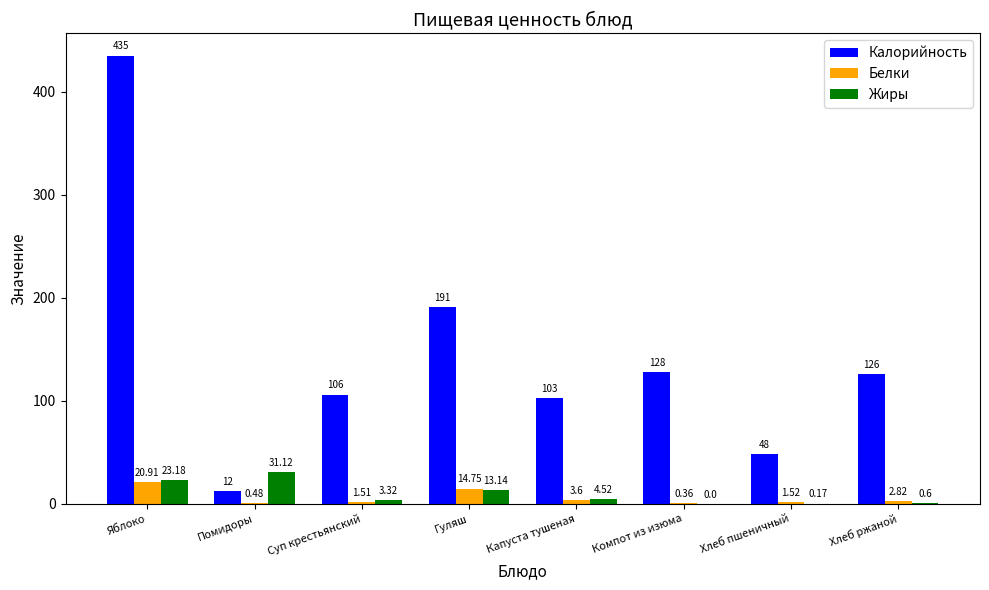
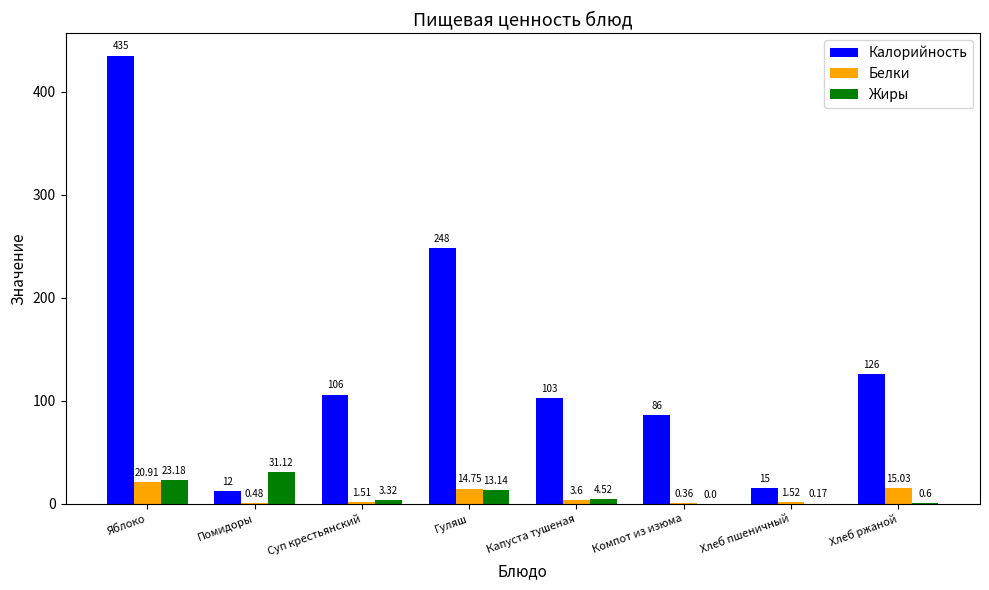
Калорийность, Гуляш: 191 -> 248
Калорийность, Компот из изюма: 128 -> 86
Калорийность, Хлеб пшеничный: 48 -> 15
Белки, Хлеб ржаной: 2.82 -> 15.03
